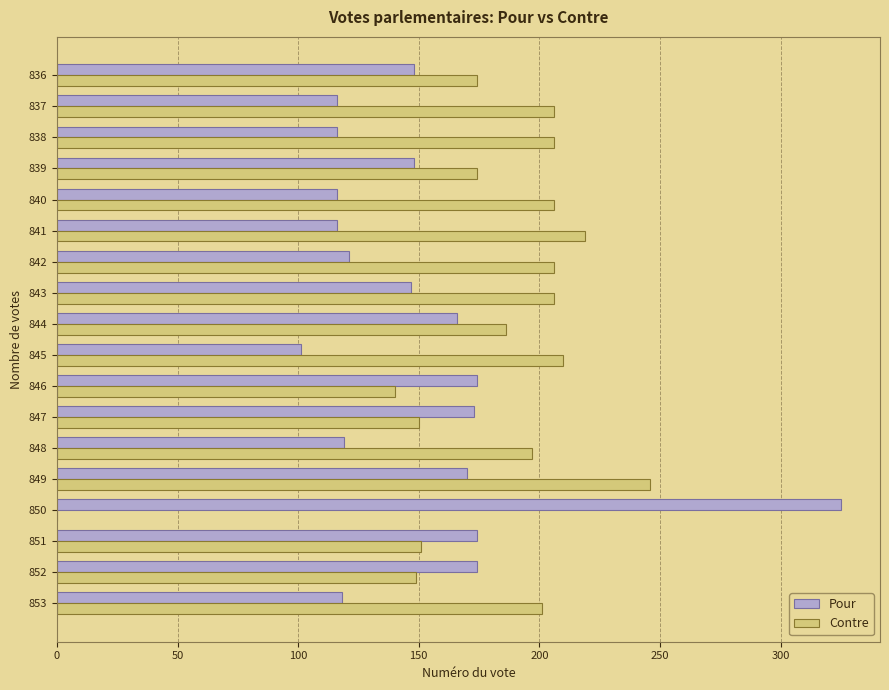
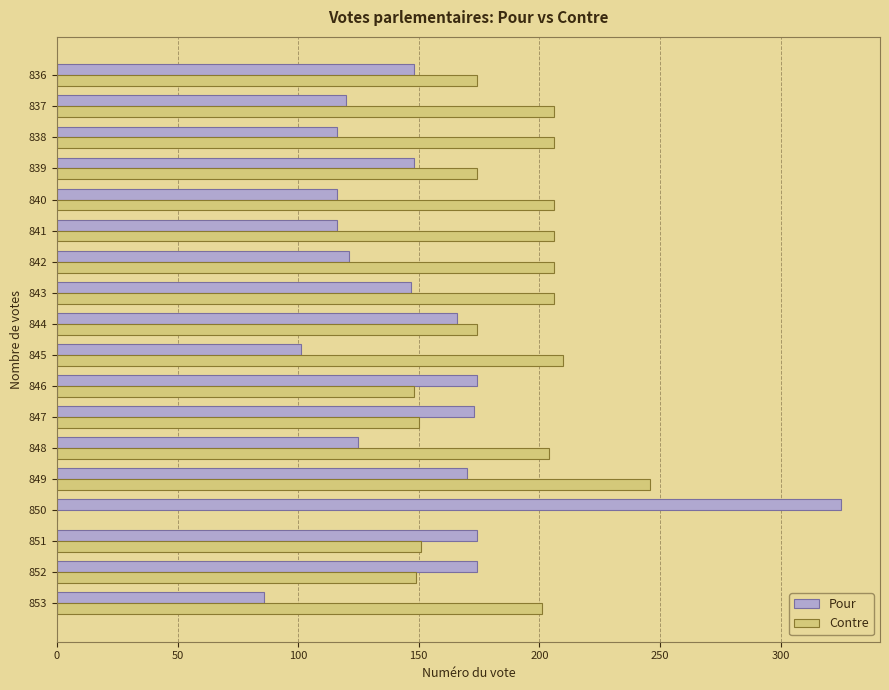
Pour, 837: 116 -> 120
Contre, 841: 219 -> 206
Contre, 844: 186 -> 174
Contre, 846: 140 -> 148
Pour, 848: 119 -> 125
Contre, 848: 197 -> 204
Pour, 853: 118 -> 86
